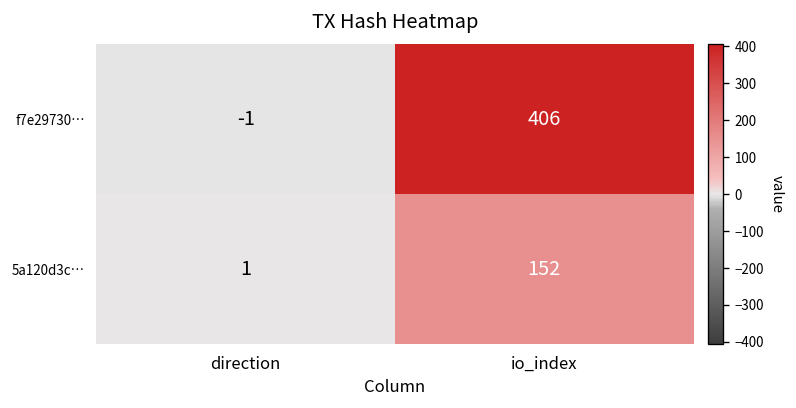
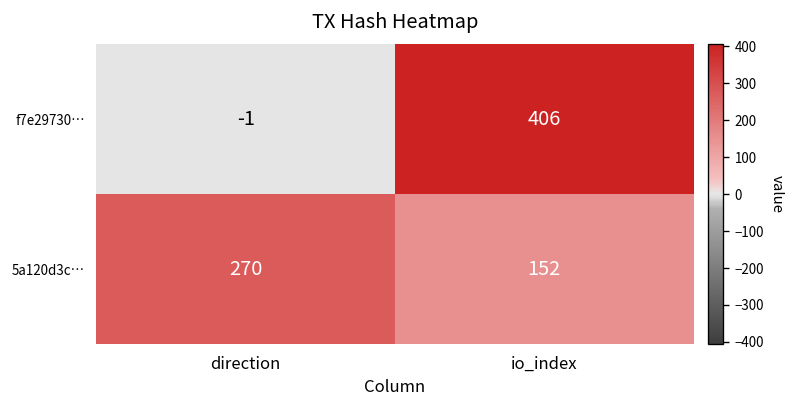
5a120d3c…, direction: 1 -> 270
